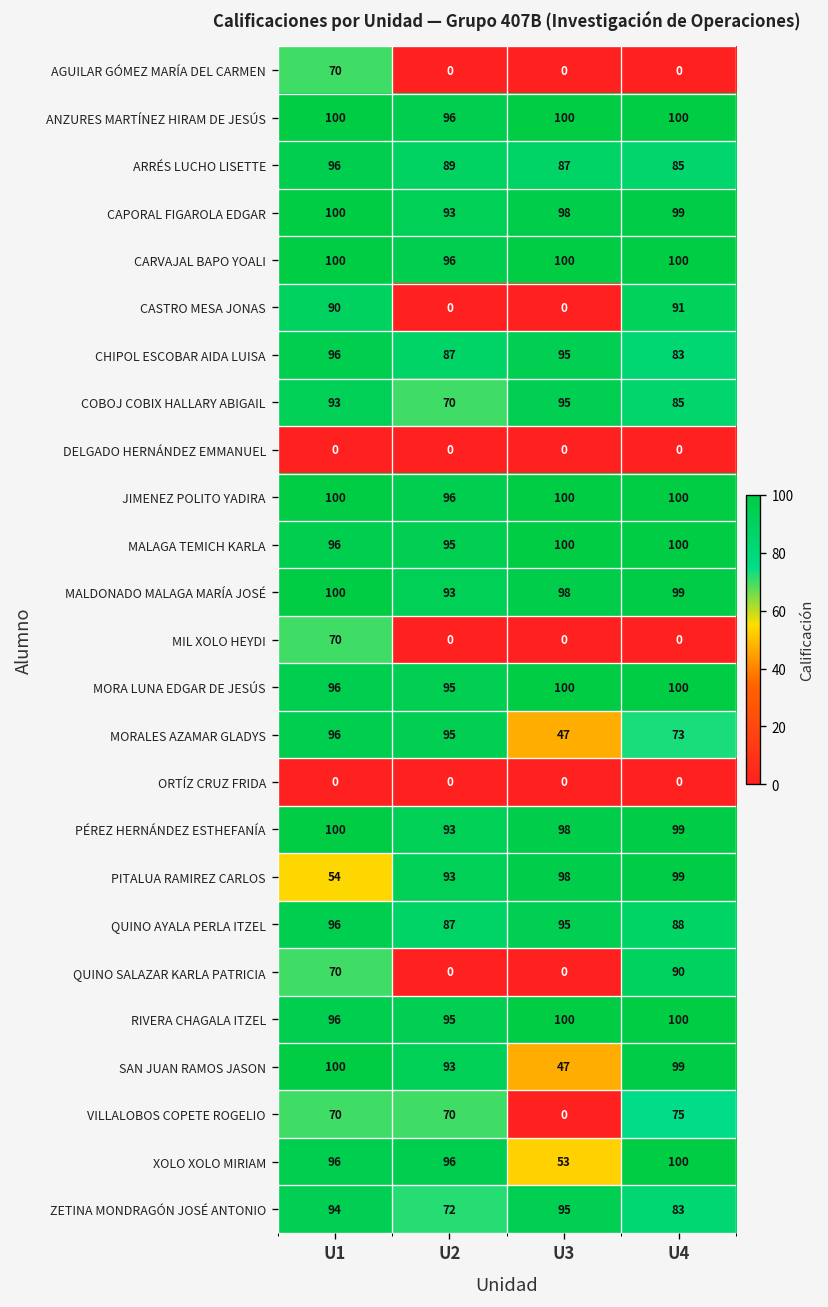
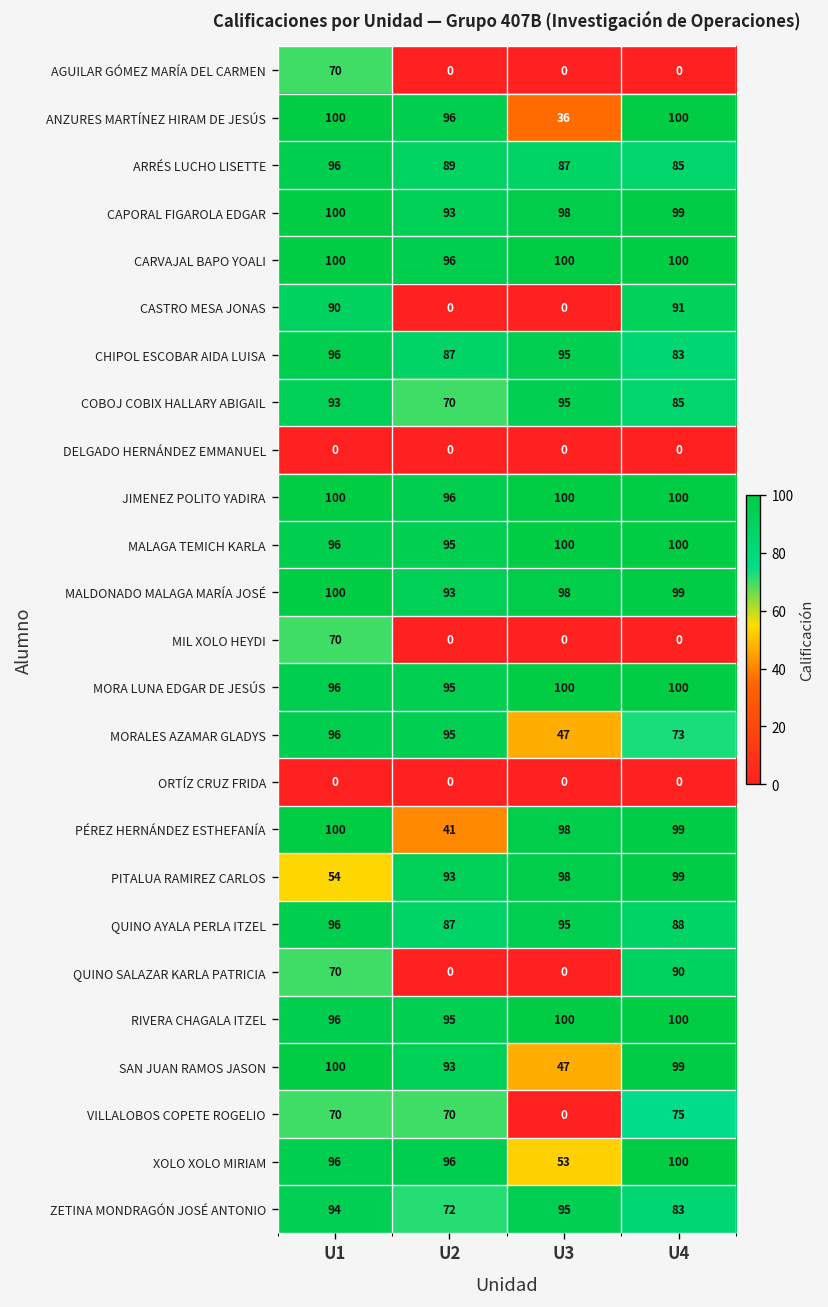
ANZURES MARTÍNEZ HIRAM DE JESÚS, U3: 100 -> 36
PÉREZ HERNÁNDEZ ESTHEFANÍA, U2: 93 -> 41
